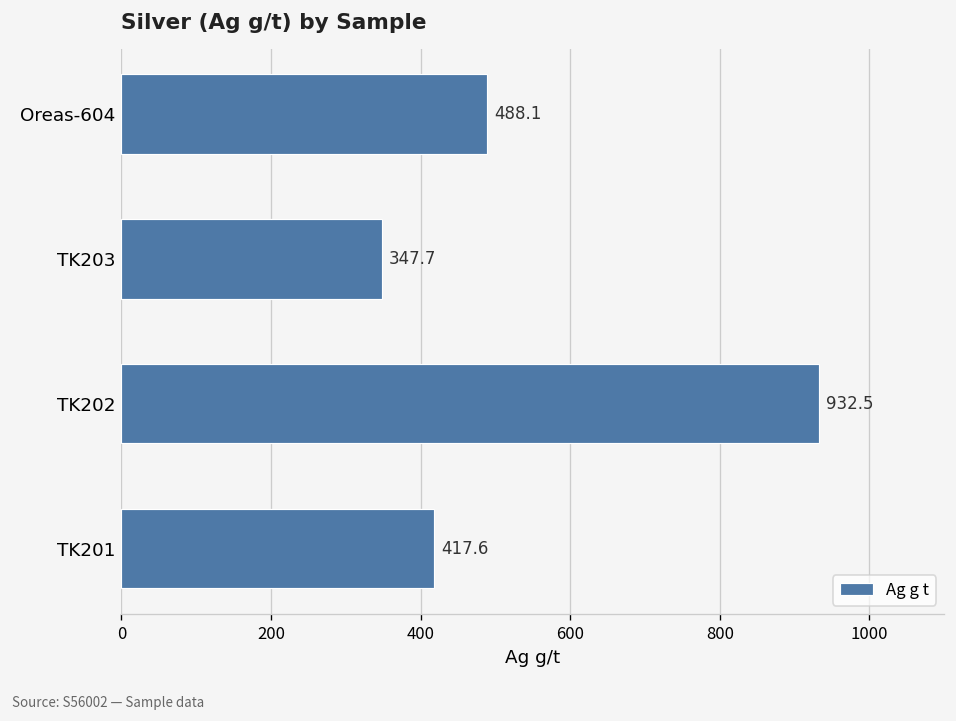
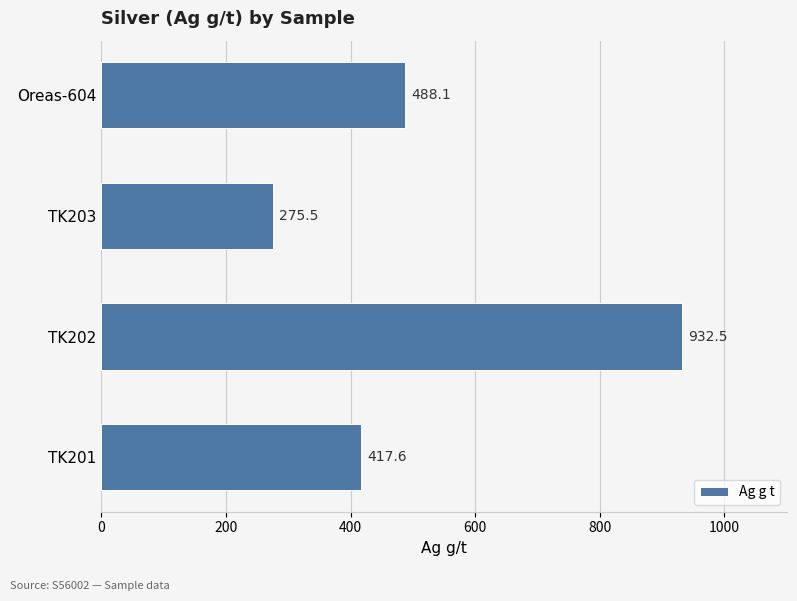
TK203: 347.7 -> 275.5
